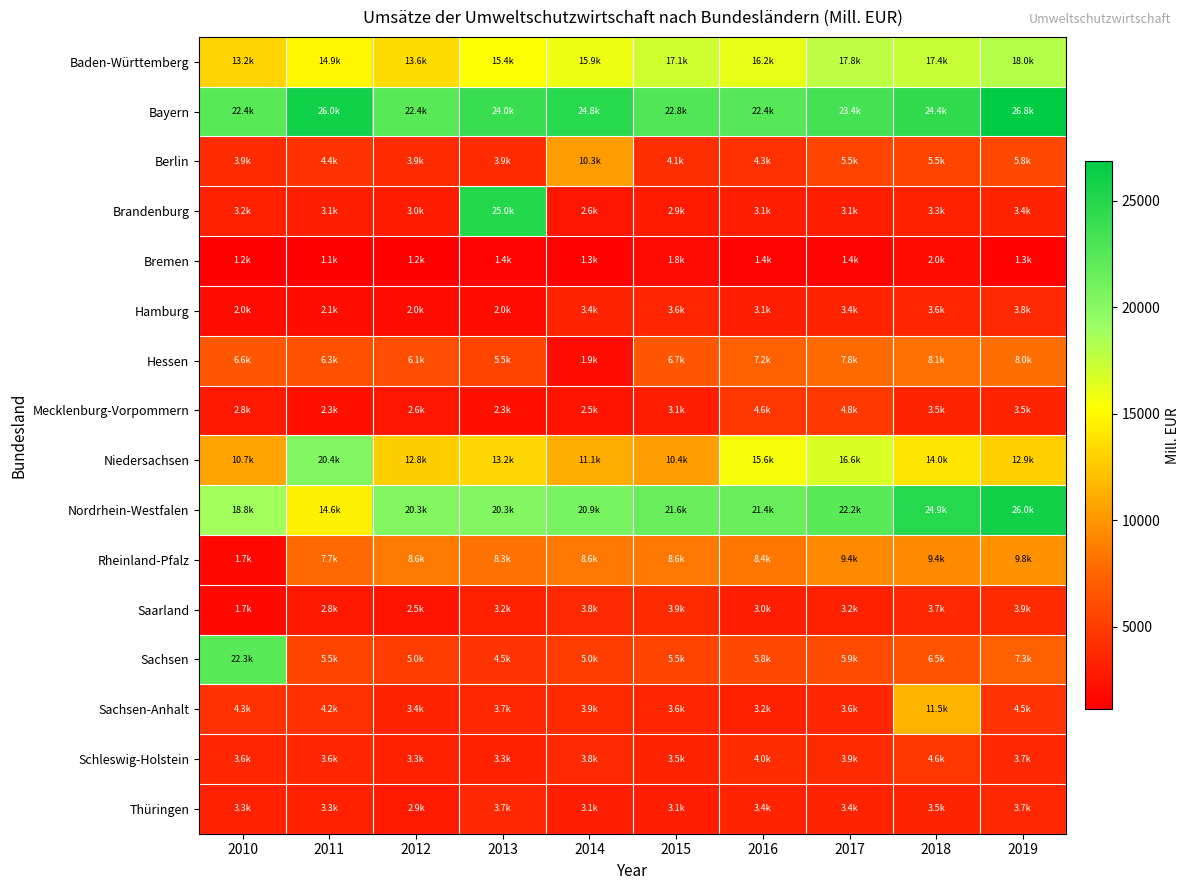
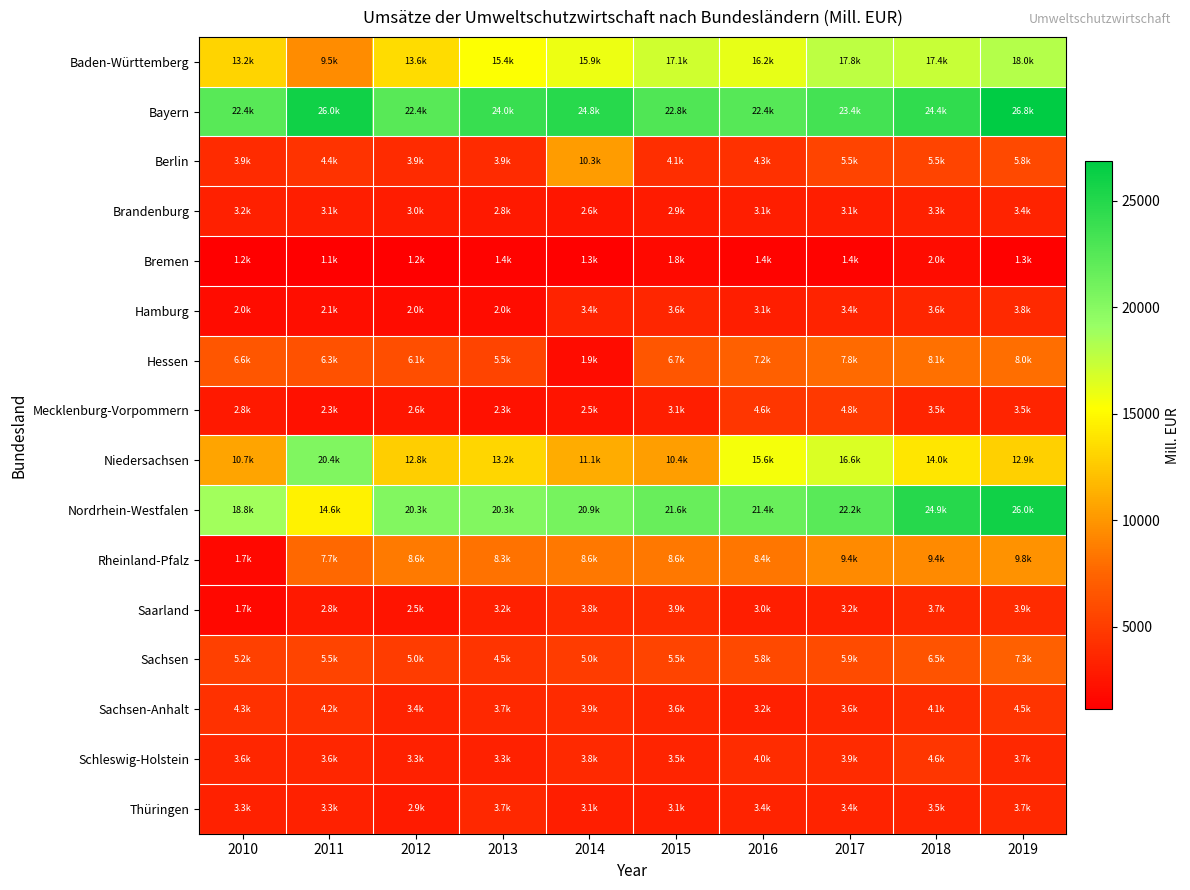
Baden-Württemberg, 2011: 14.9k -> 9.5k
Brandenburg, 2013: 25.0k -> 2.8k
Sachsen, 2010: 22.3k -> 5.2k
Sachsen-Anhalt, 2018: 11.5k -> 4.1k
